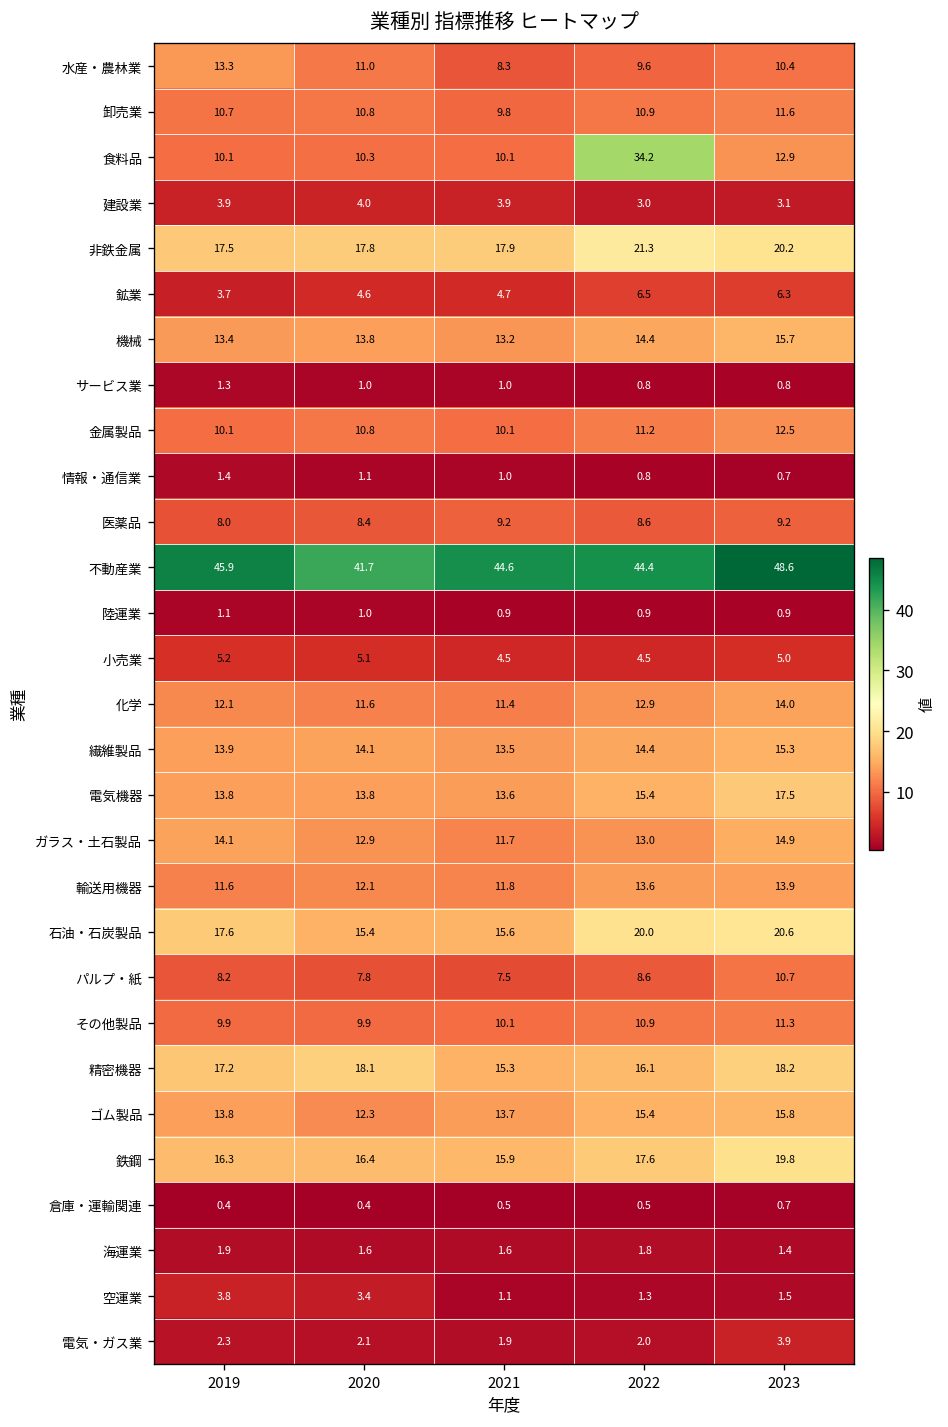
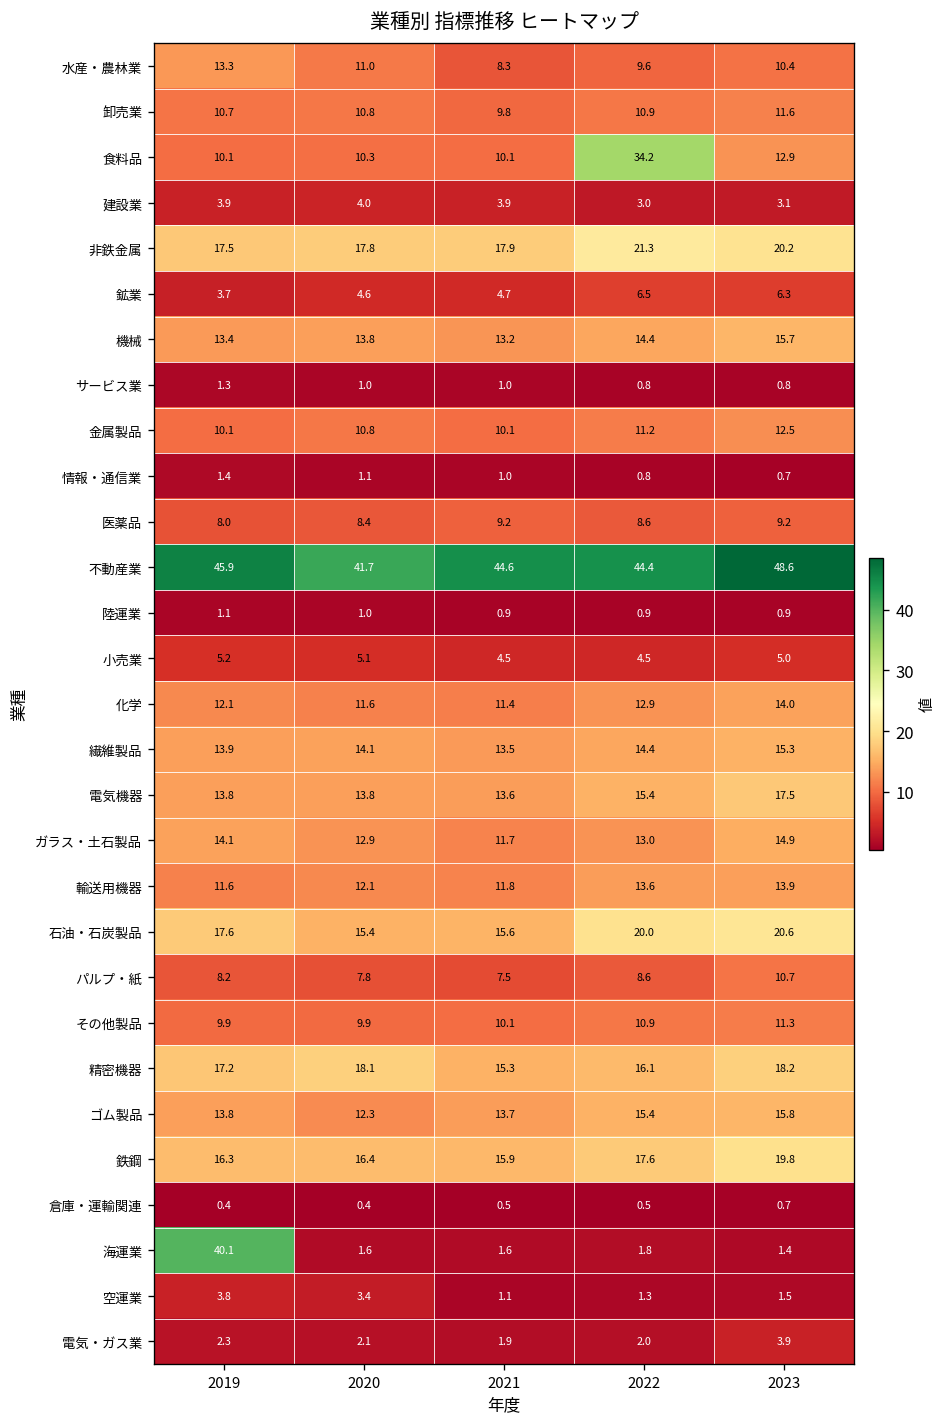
海運業, 2019: 1.9 -> 40.1
